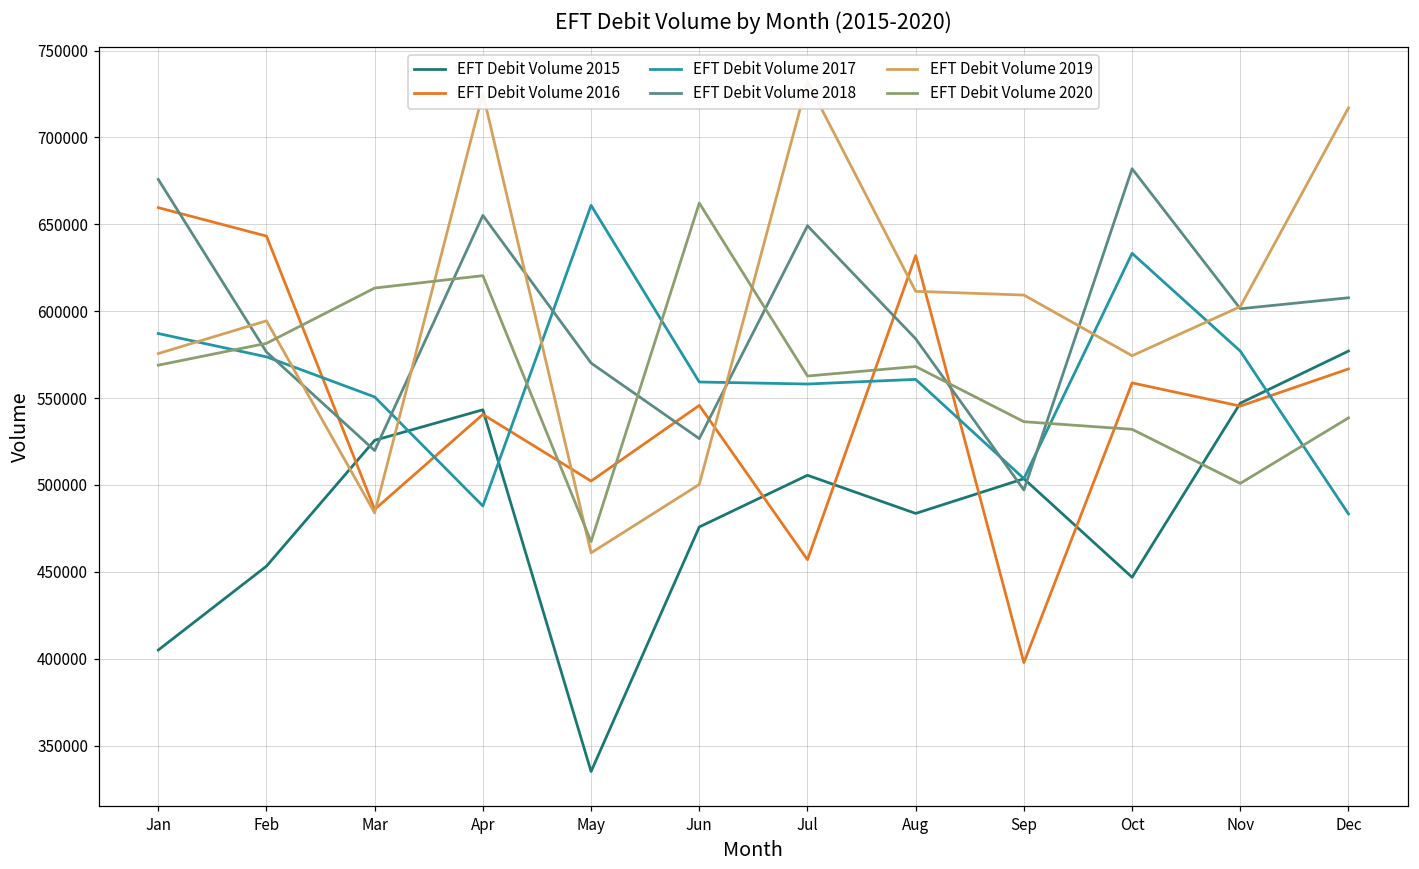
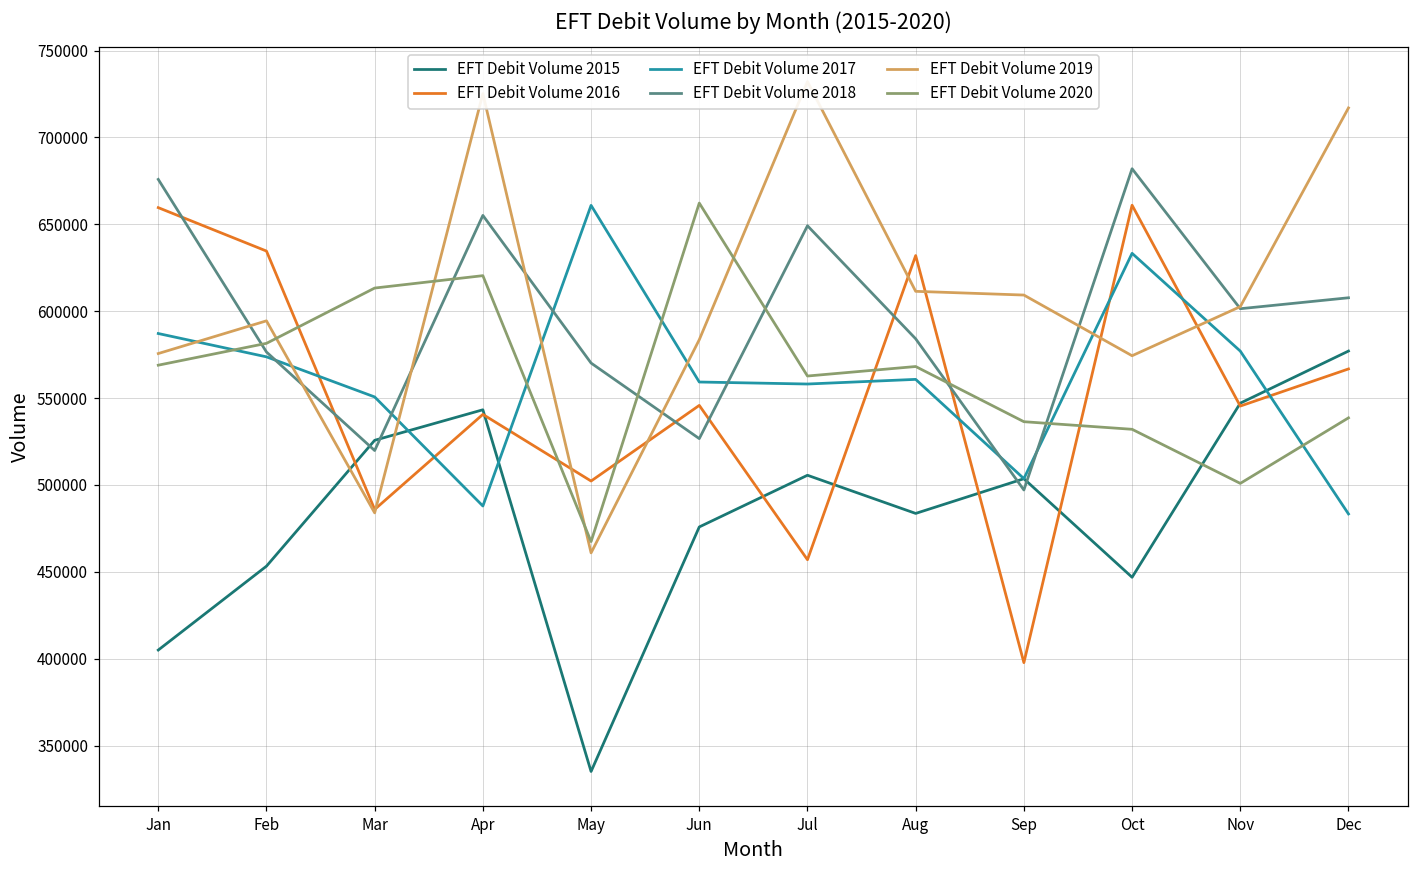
EFT Debit Volume 2016, Feb: 643000 -> 635000
EFT Debit Volume 2019, Jun: 500000 -> 584000
EFT Debit Volume 2016, Oct: 559000 -> 661000
